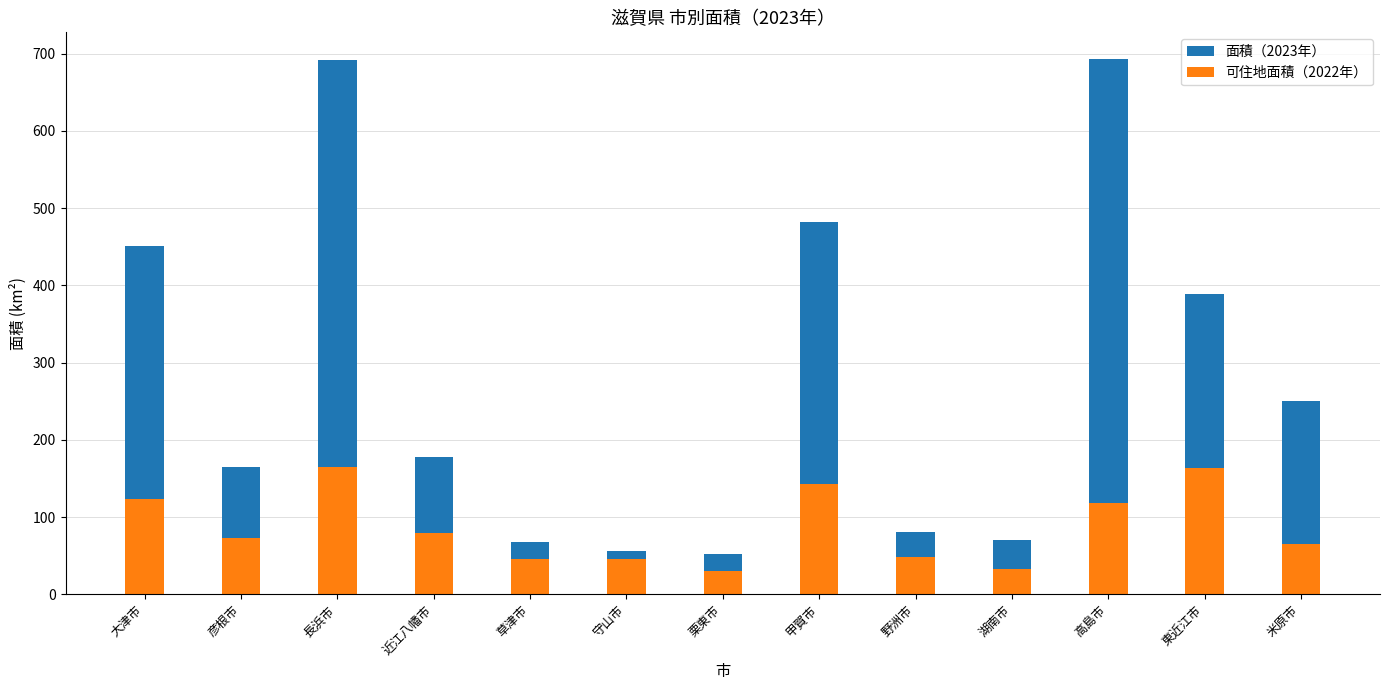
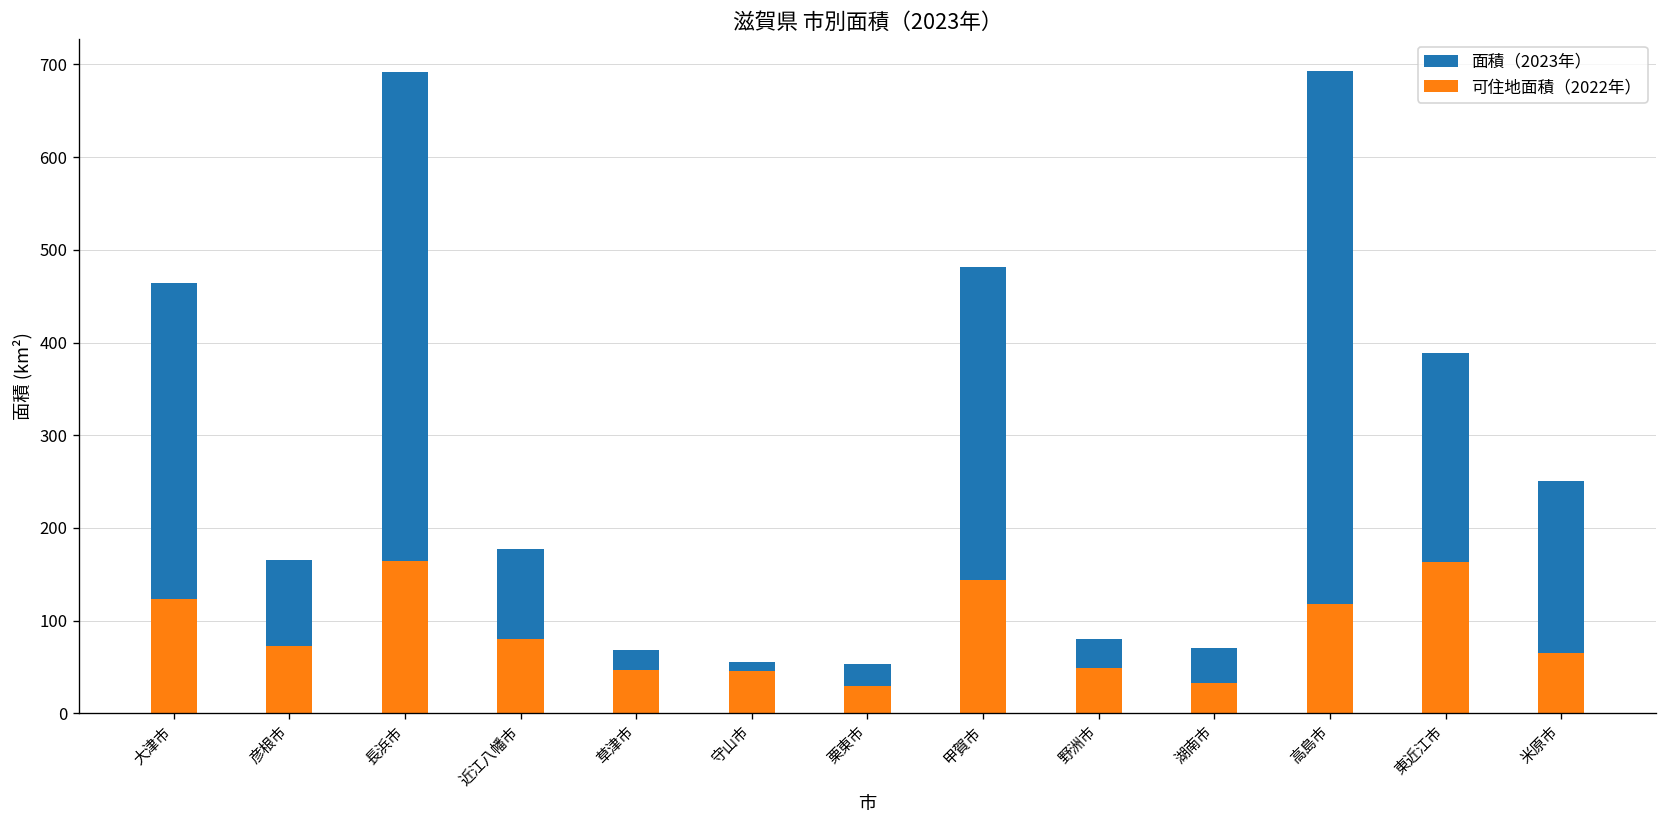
面積（2023年）, 大津市: 450 -> 460
